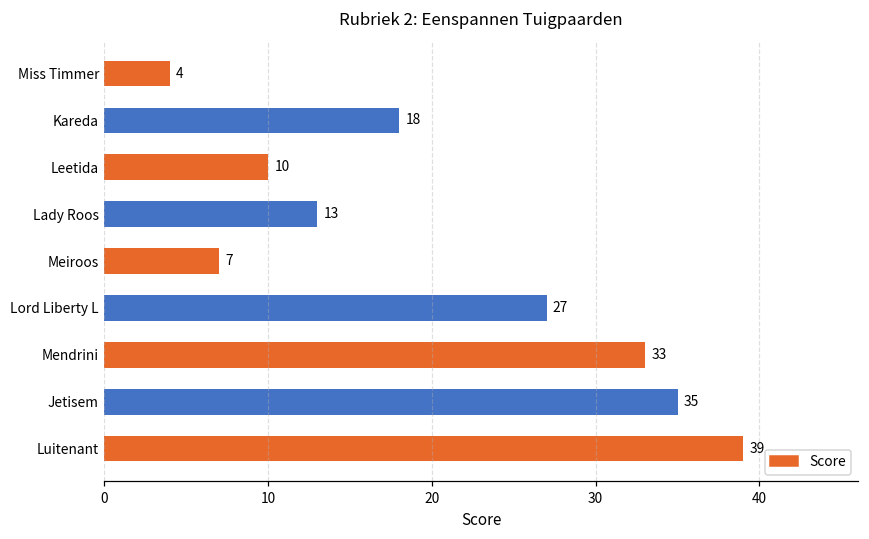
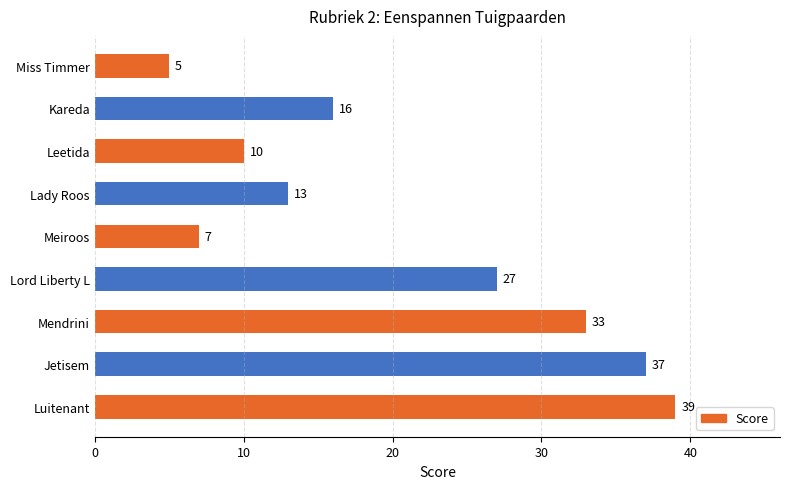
Miss Timmer: 4 -> 5
Kareda: 18 -> 16
Jetisem: 35 -> 37
